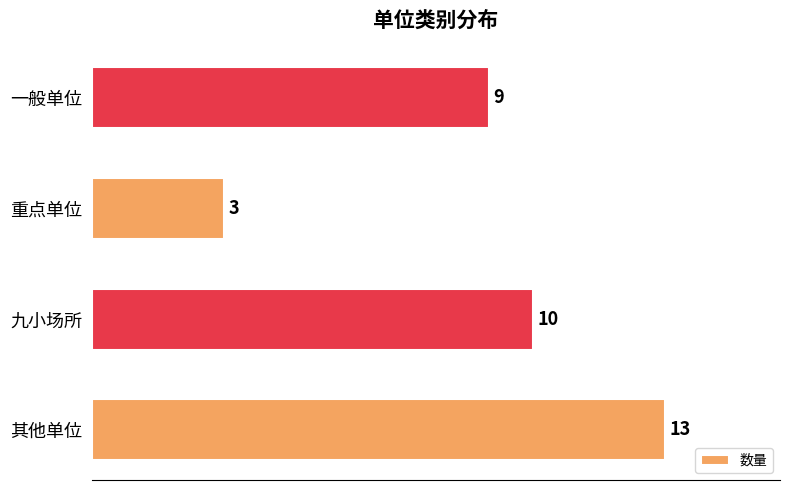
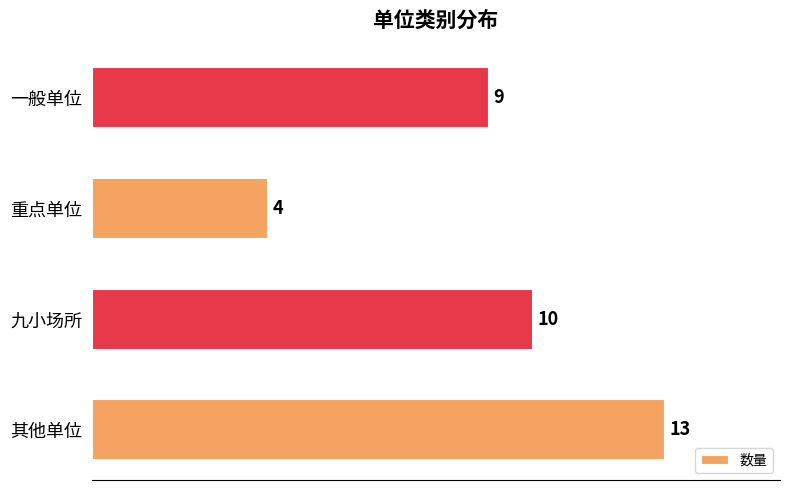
重点单位: 3 -> 4
